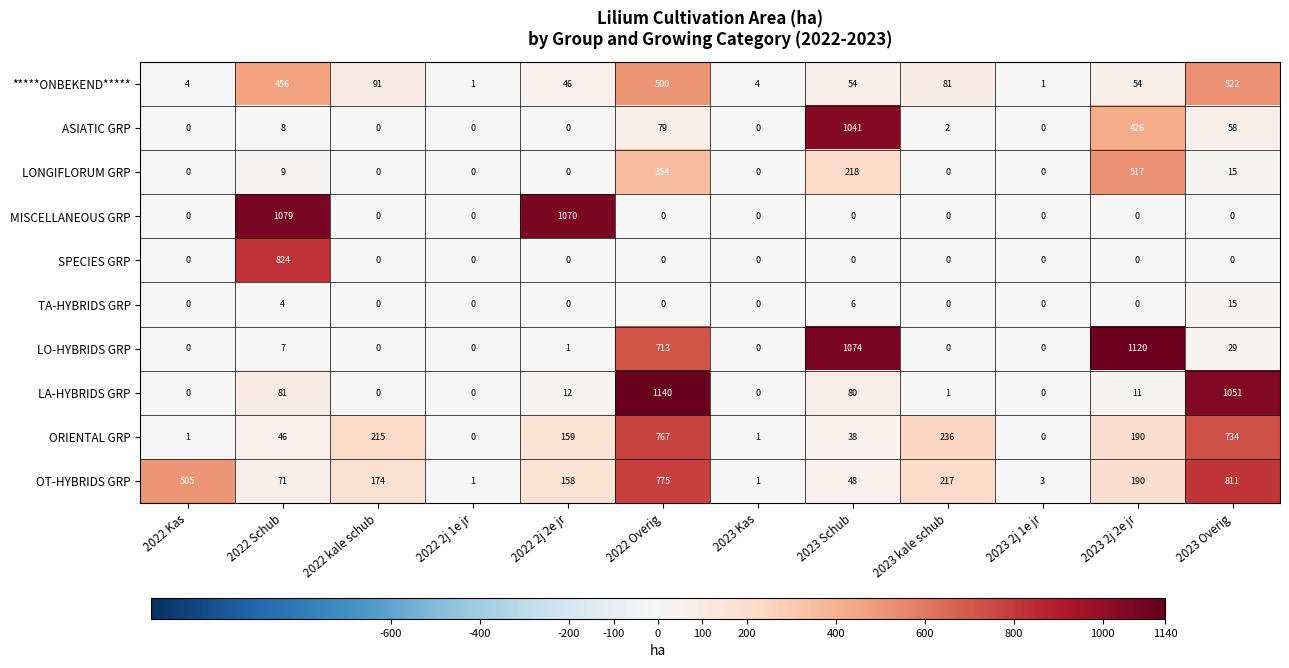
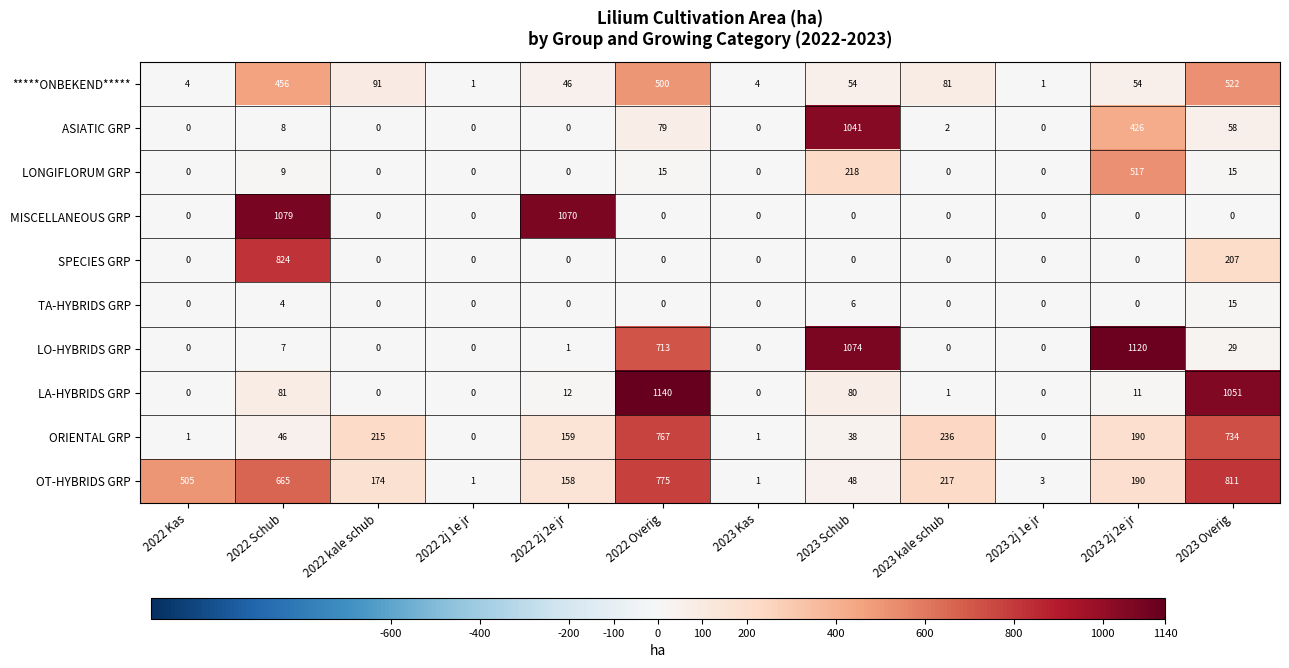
LONGIFLORUM GRP, 2022 Overig: 354 -> 15
SPECIES GRP, 2023 Overig: 0 -> 207
OT-HYBRIDS GRP, 2022 Schub: 71 -> 665
